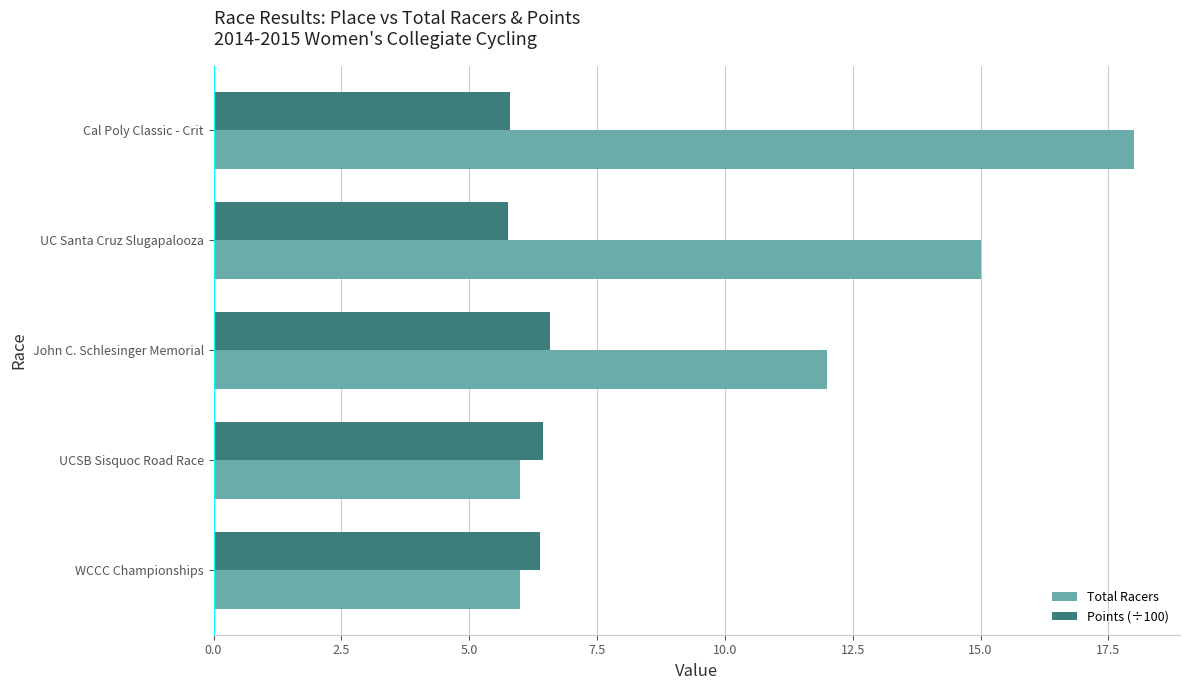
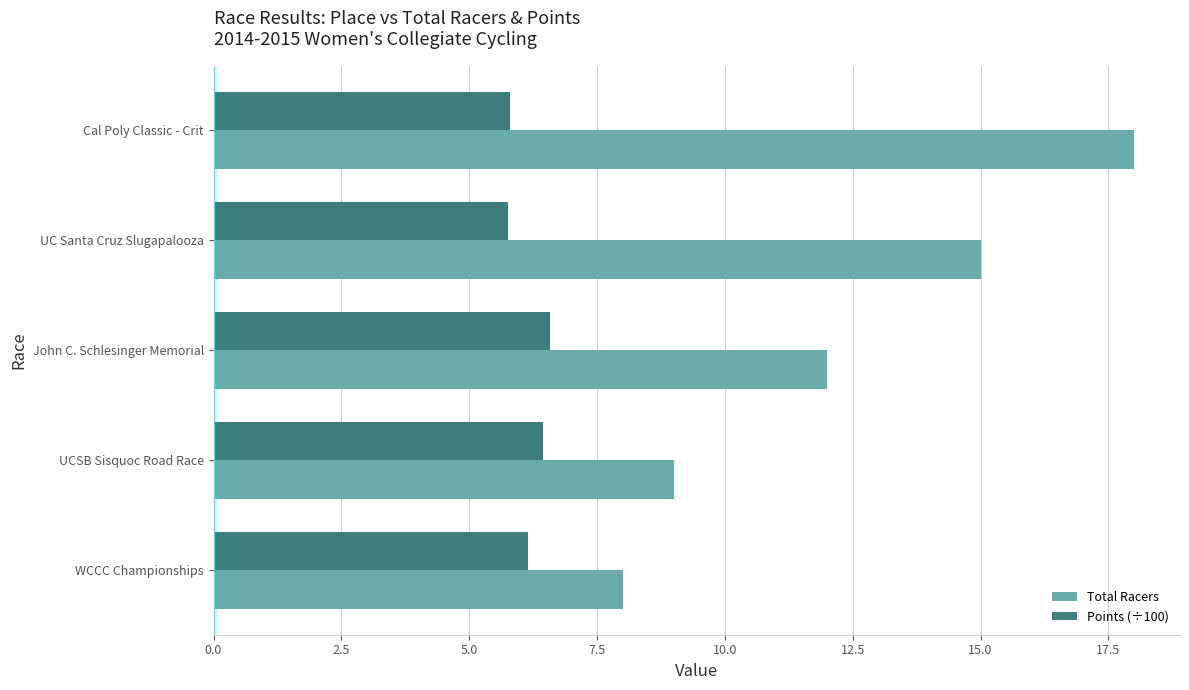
Total Racers, UCSB Sisquoc Road Race: 6 -> 9
Points (÷100), WCCC Championships: 6.4 -> 6.2
Total Racers, WCCC Championships: 6 -> 8
